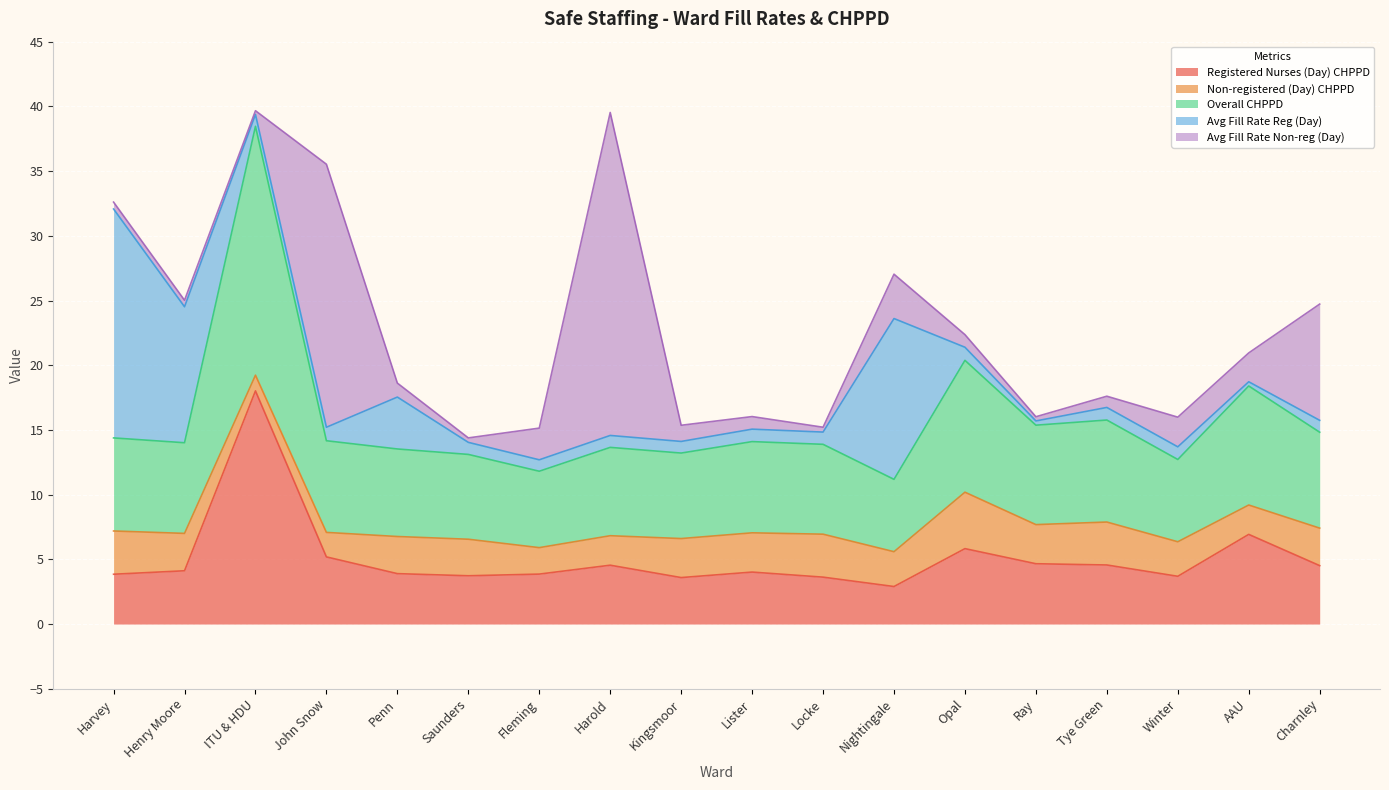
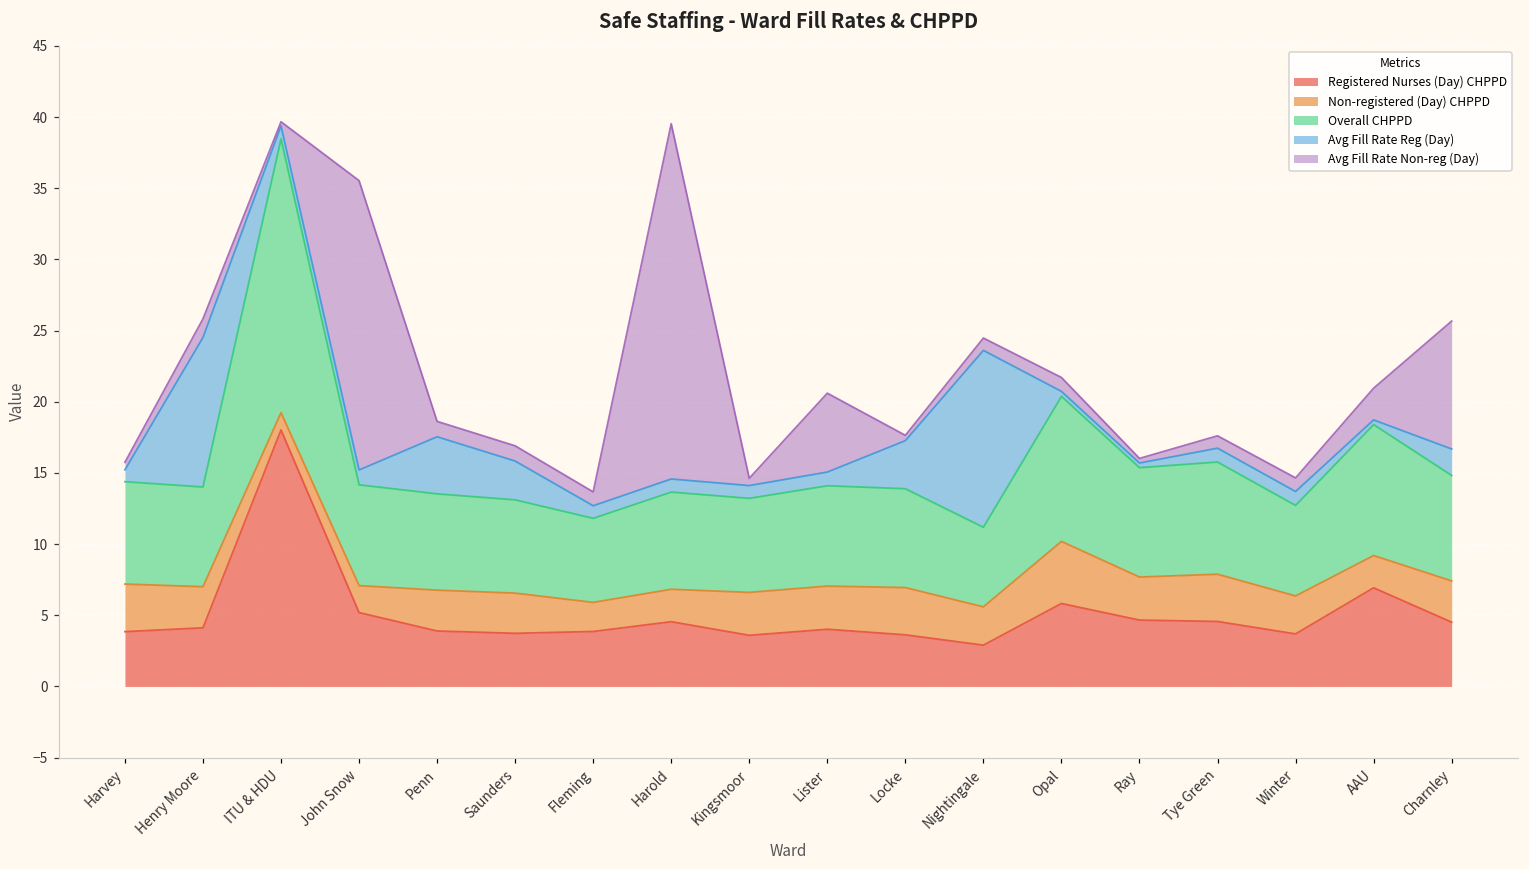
Avg Fill Rate Reg (Day), Harvey: 17.7 -> 0.8
Avg Fill Rate Non-reg (Day), Henry Moore: 0.5 -> 1.3
Avg Fill Rate Reg (Day), Saunders: 0.9 -> 2.7
Avg Fill Rate Non-reg (Day), Saunders: 0.3 -> 1.1
Avg Fill Rate Non-reg (Day), Fleming: 2.4 -> 1.0
Avg Fill Rate Non-reg (Day), Kingsmoor: 1.2 -> 0.5
Avg Fill Rate Non-reg (Day), Lister: 1.0 -> 5.5
Avg Fill Rate Reg (Day), Locke: 0.9 -> 3.4
Avg Fill Rate Non-reg (Day), Nightingale: 3.4 -> 0.9
Avg Fill Rate Reg (Day), Opal: 1.0 -> 0.4
Avg Fill Rate Non-reg (Day), Winter: 2.3 -> 1.0
Avg Fill Rate Reg (Day), Charnley: 0.9 -> 1.9
